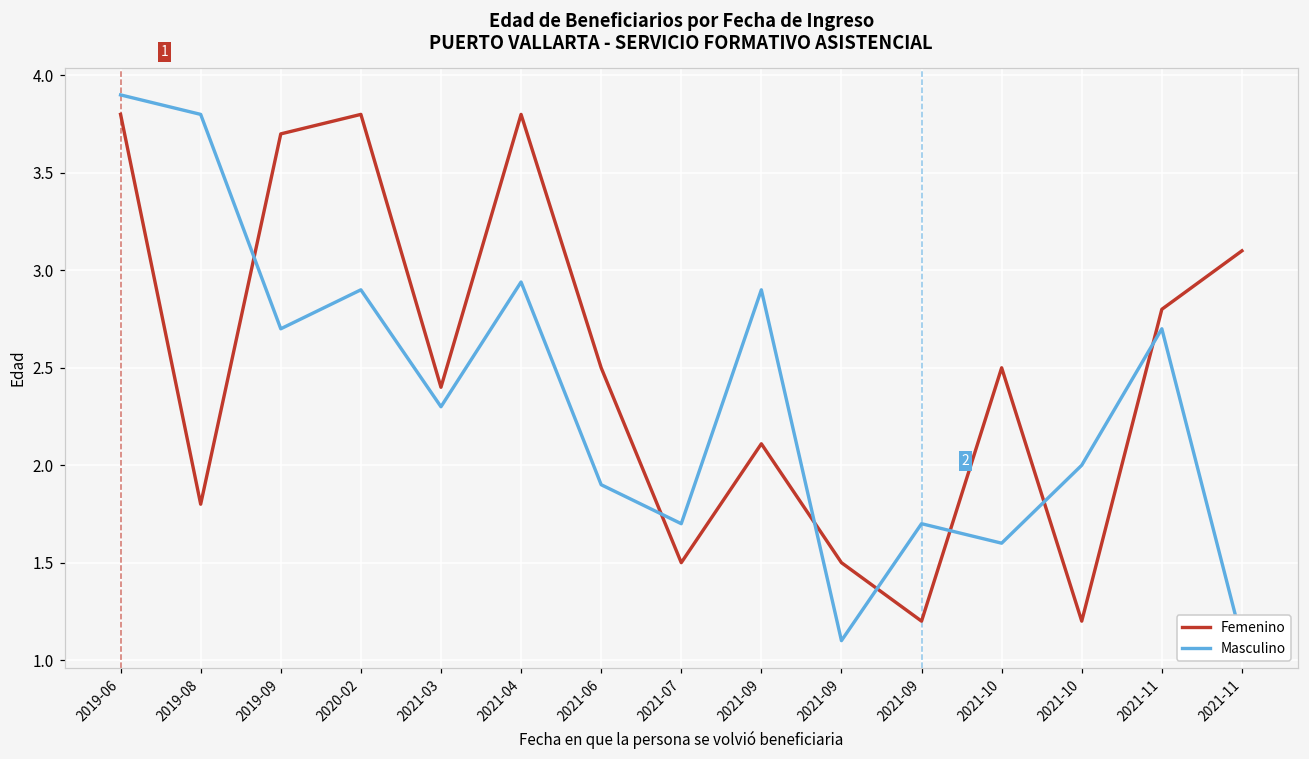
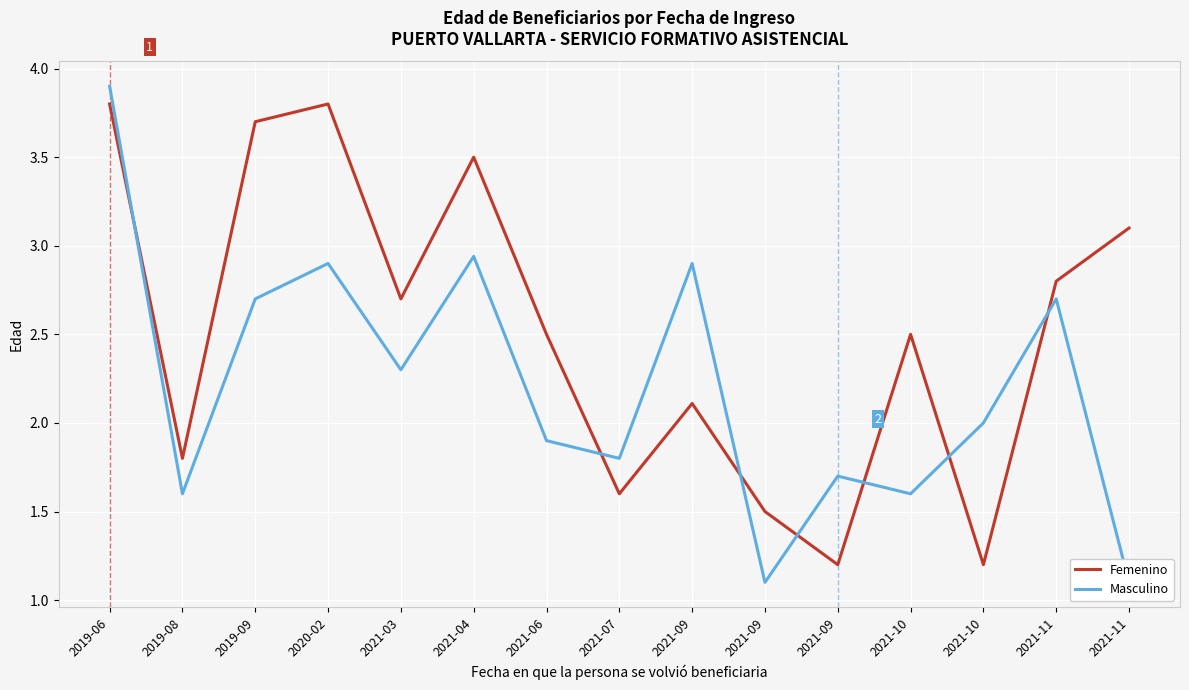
Masculino, 2019-08: 3.8 -> 1.6
Femenino, 2021-03: 2.4 -> 2.7
Femenino, 2021-04: 3.8 -> 3.5
Femenino, 2021-07: 1.5 -> 1.6
Masculino, 2021-07: 1.7 -> 1.8
